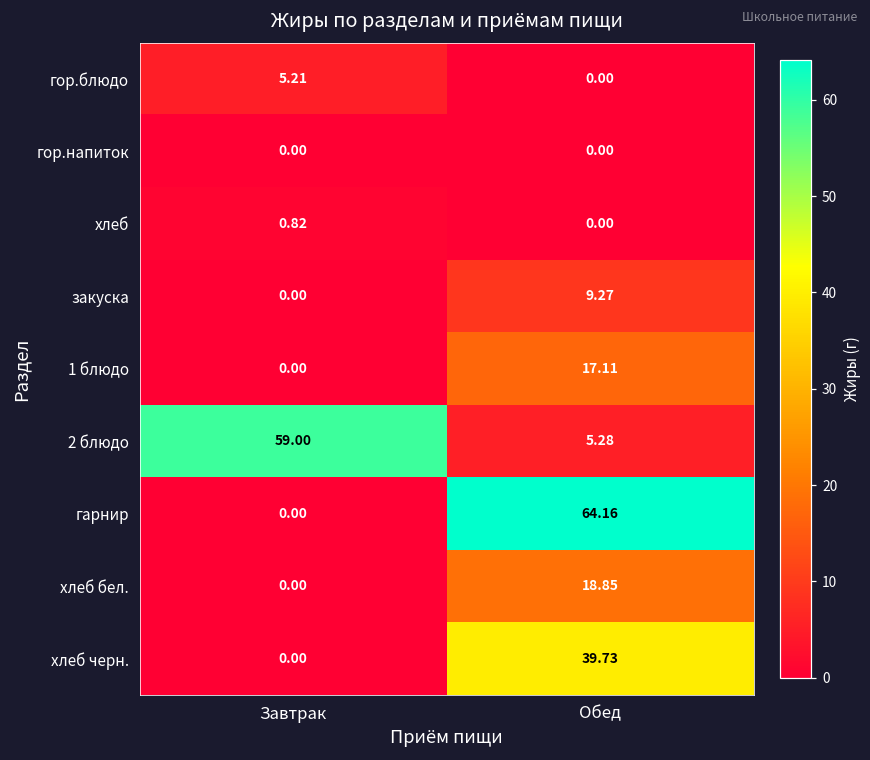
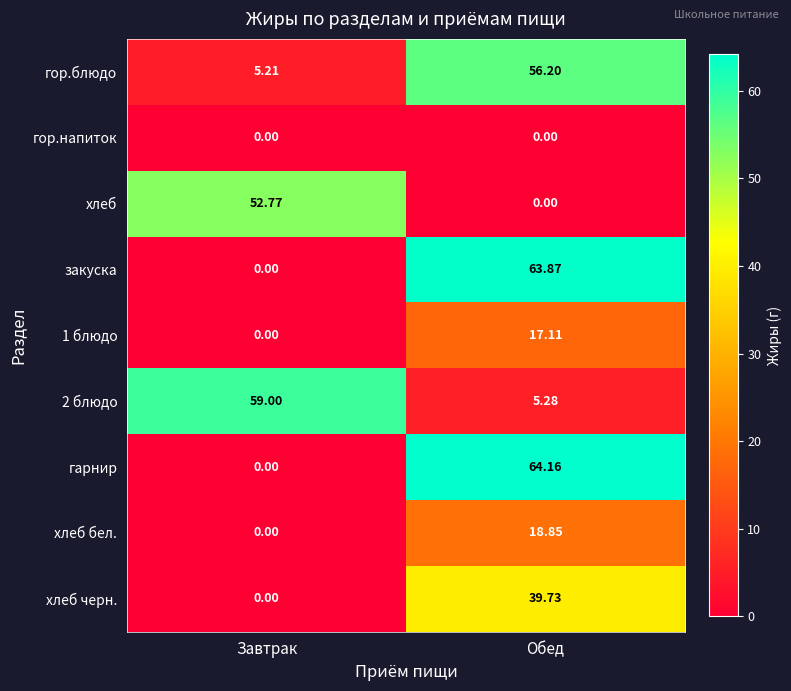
гор.блюдо, Обед: 0.00 -> 56.20
хлеб, Завтрак: 0.82 -> 52.77
закуска, Обед: 9.27 -> 63.87
